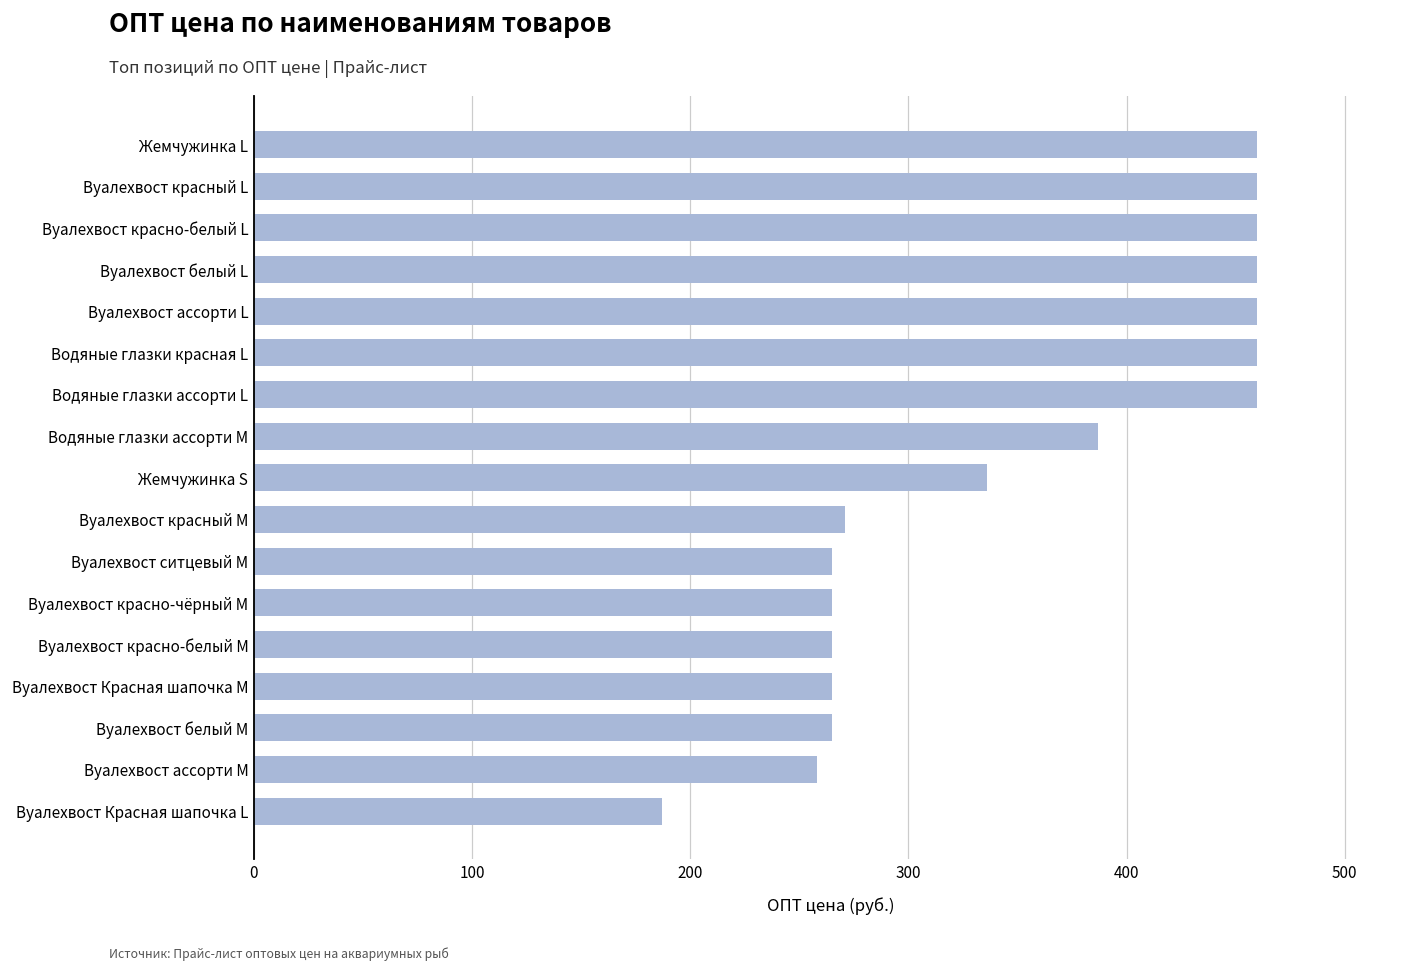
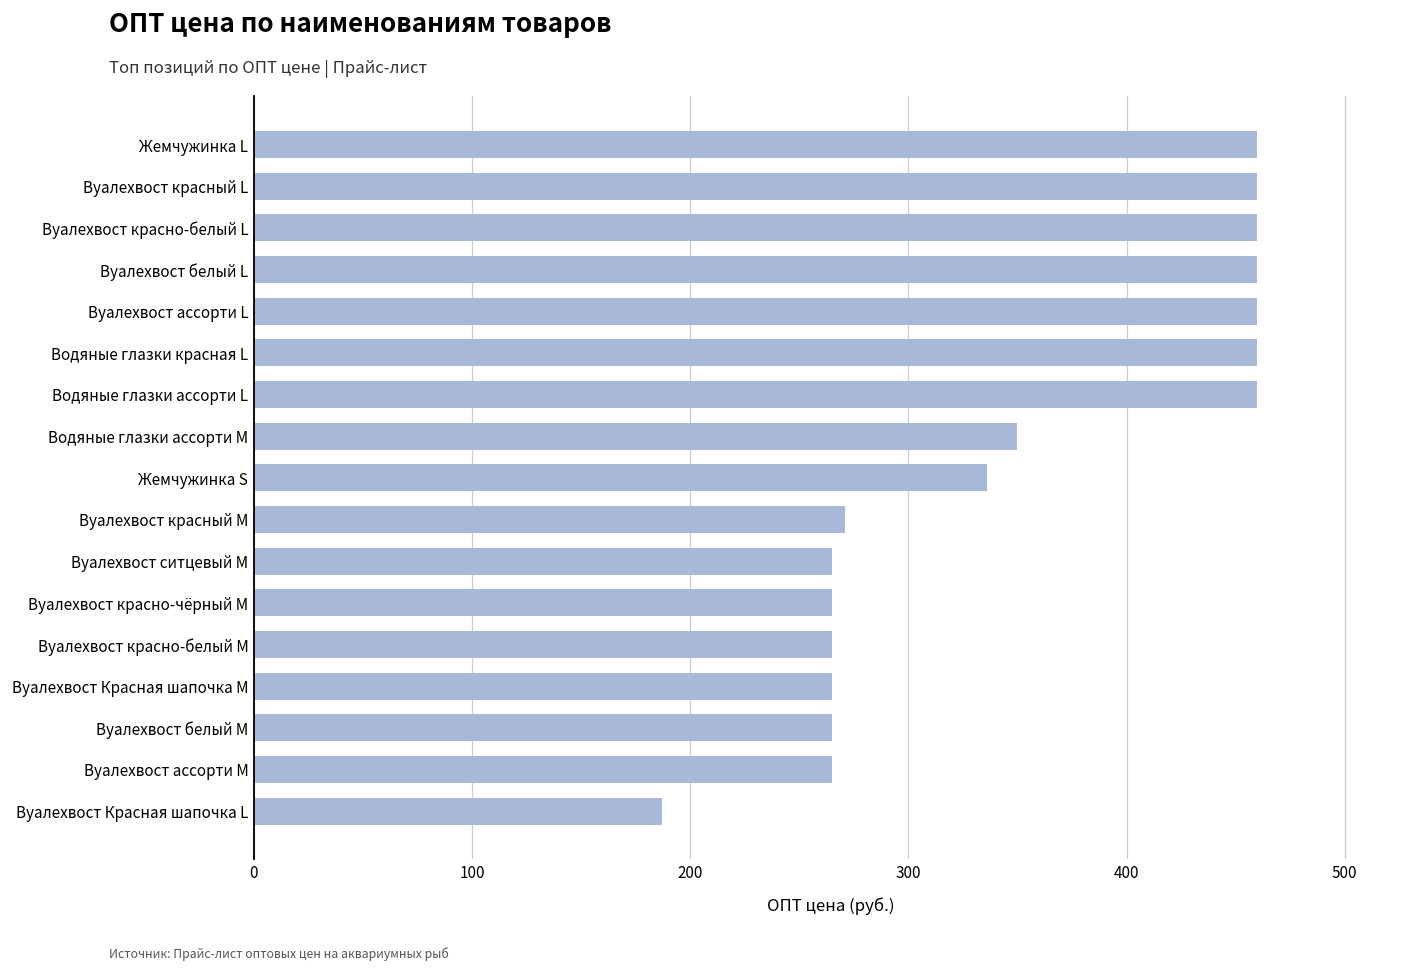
Водяные глазки ассорти М: 387 -> 350
Вуалехвост ассорти М: 258 -> 265
